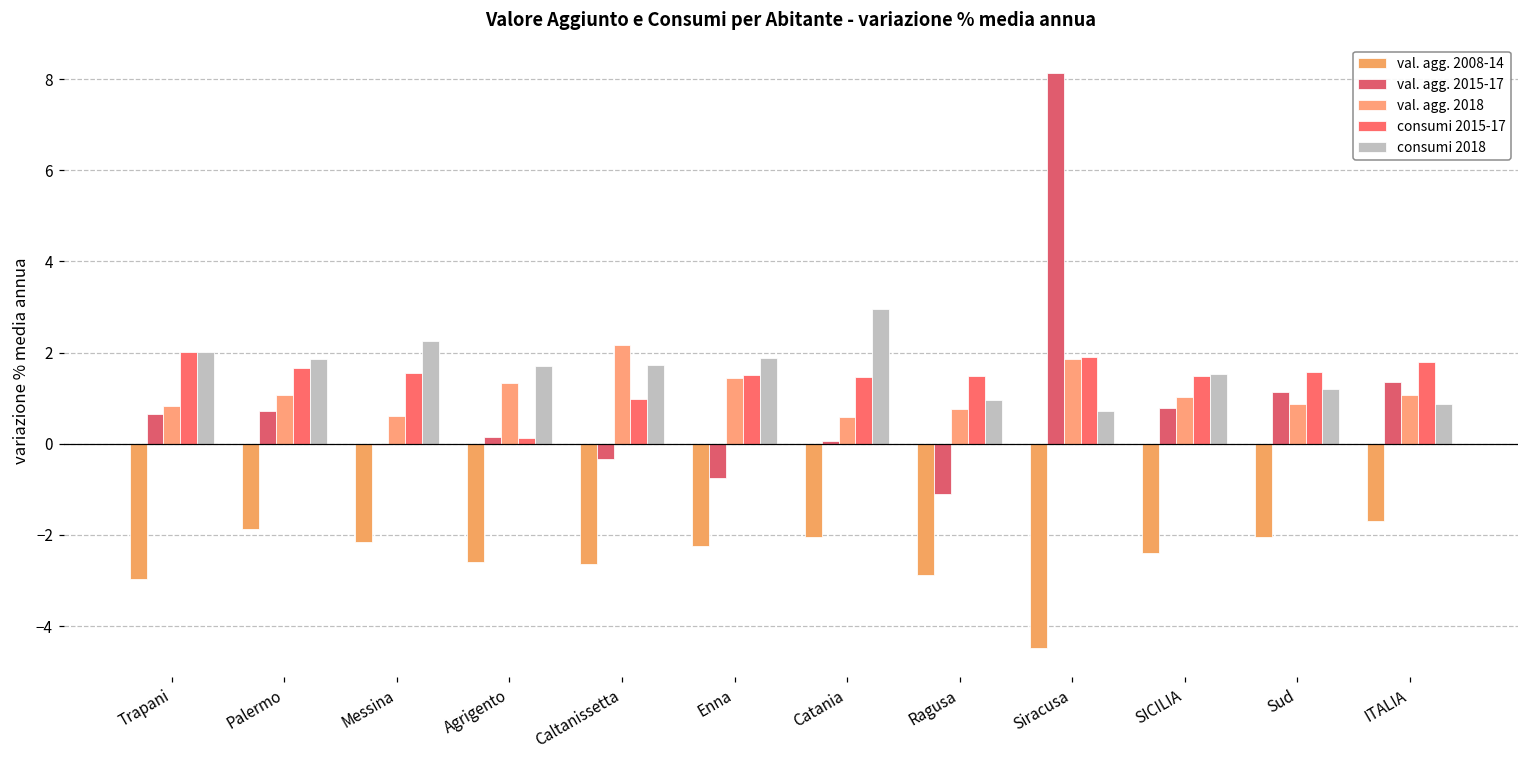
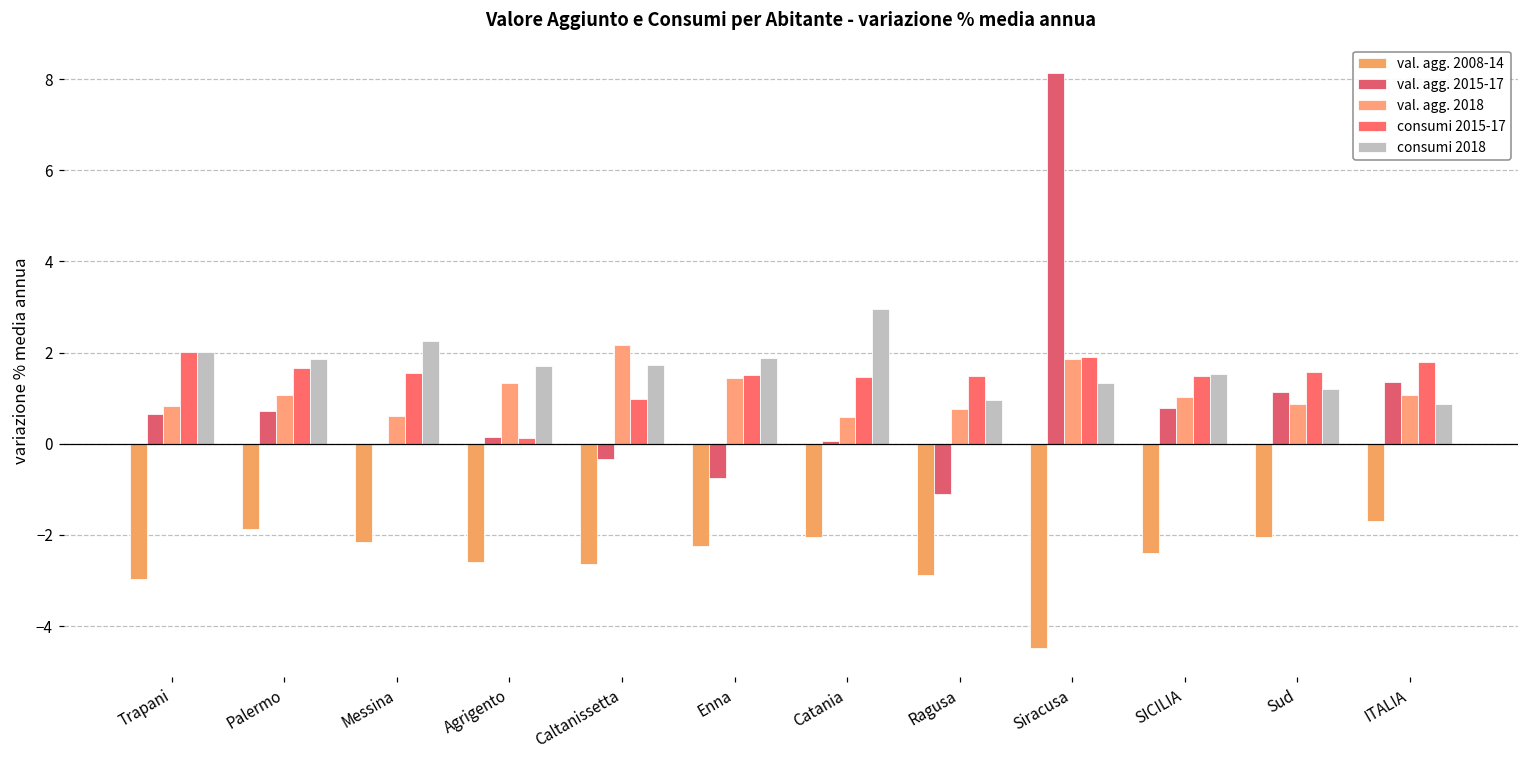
consumi 2018, Siracusa: 0.7 -> 1.3
